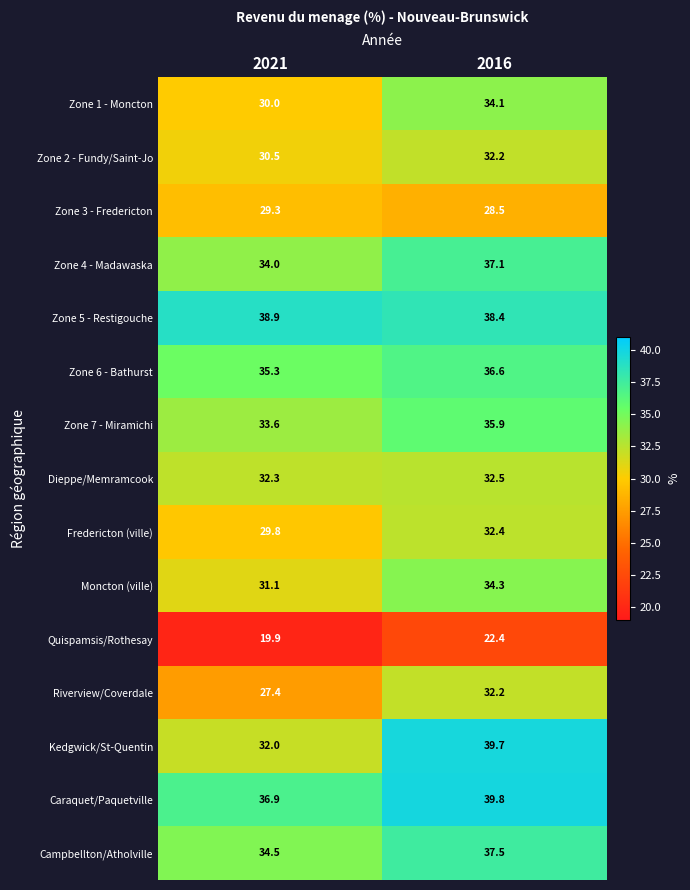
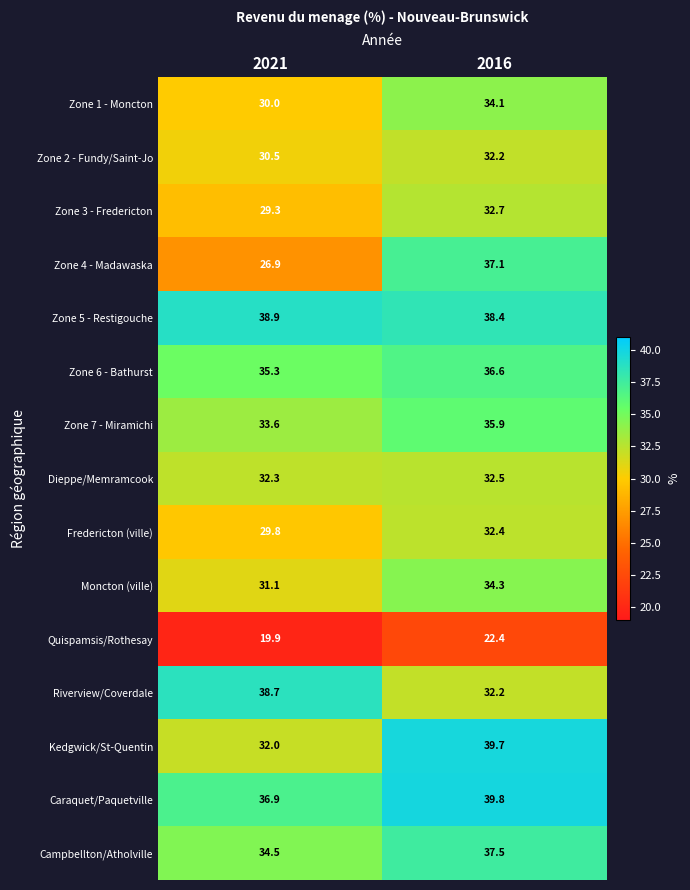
Zone 3 - Fredericton, 2016: 28.5 -> 32.7
Zone 4 - Madawaska, 2021: 34.0 -> 26.9
Riverview/Coverdale, 2021: 27.4 -> 38.7
